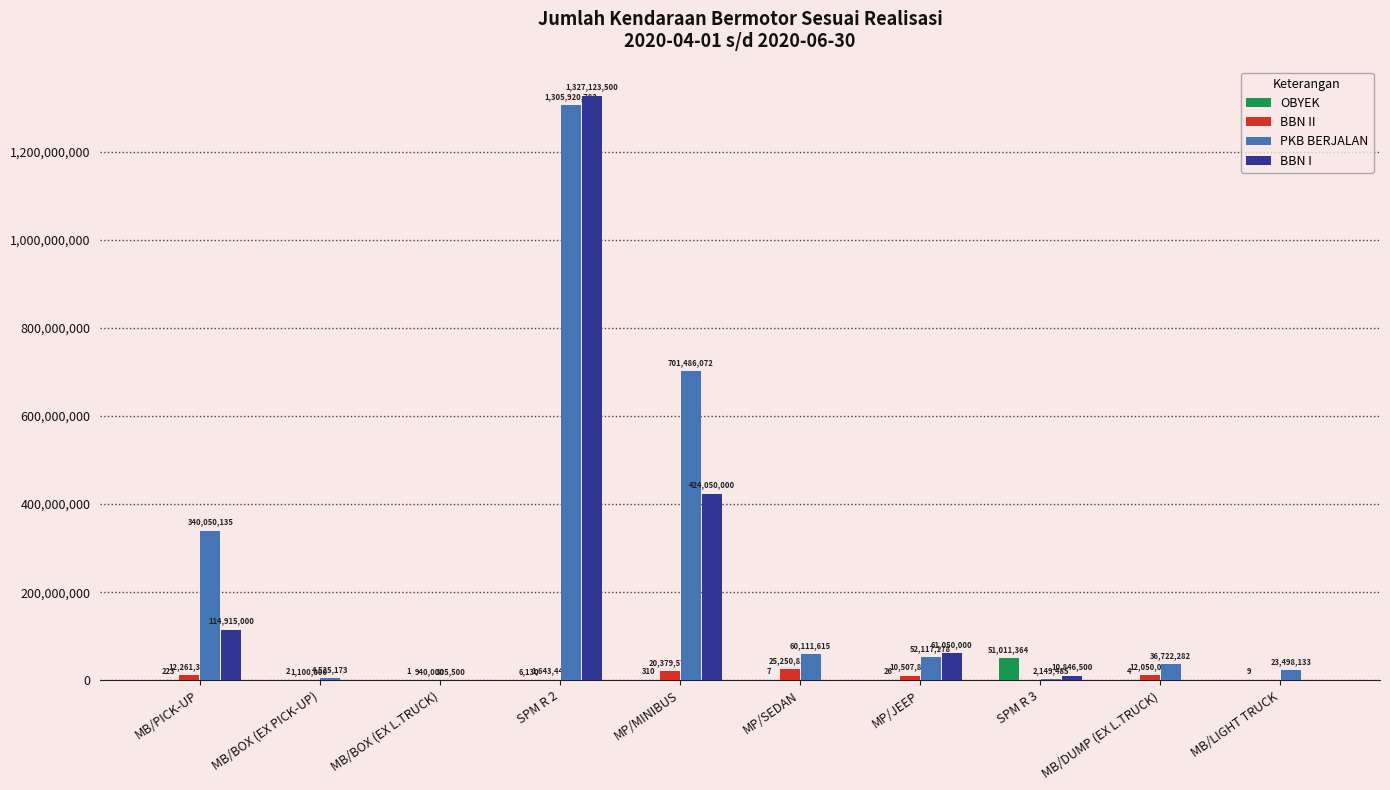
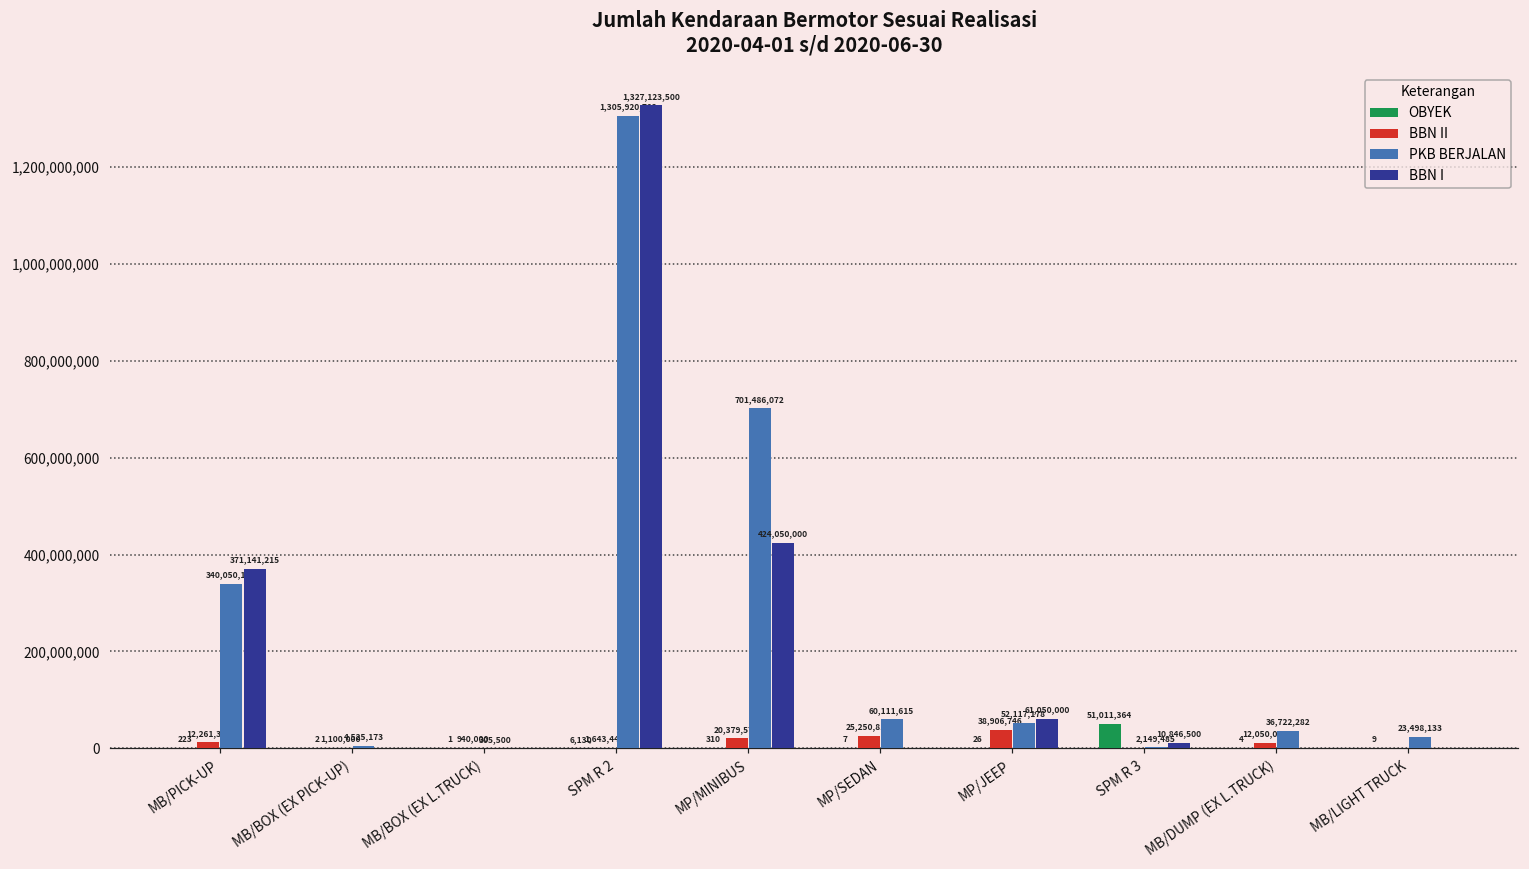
BBN I, MB/PICK-UP: 114,915,000 -> 371,141,215
BBN II, MP/JEEP: 10,507,850 -> 38,906,746
